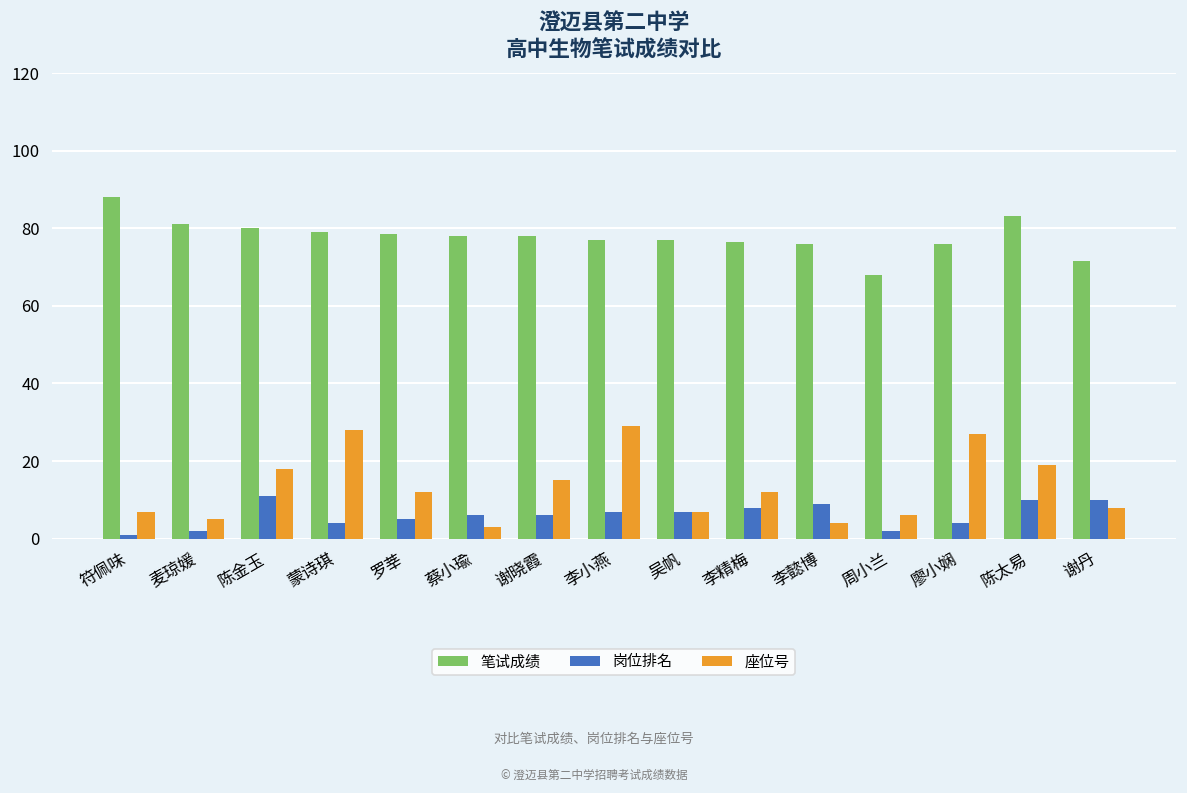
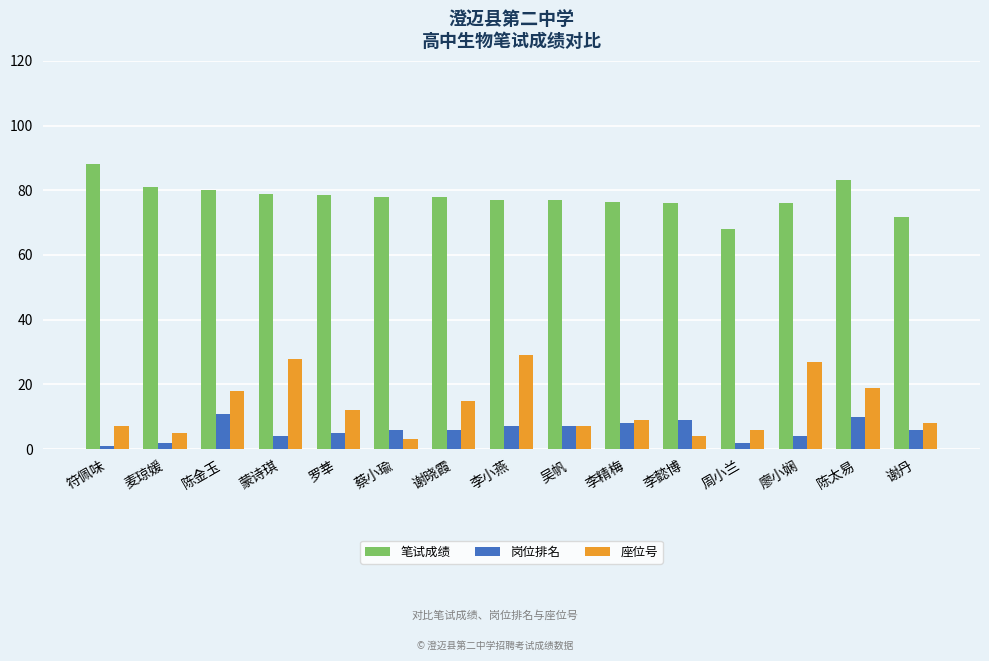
座位号, 李精梅: 12 -> 9
岗位排名, 谢丹: 10 -> 6
